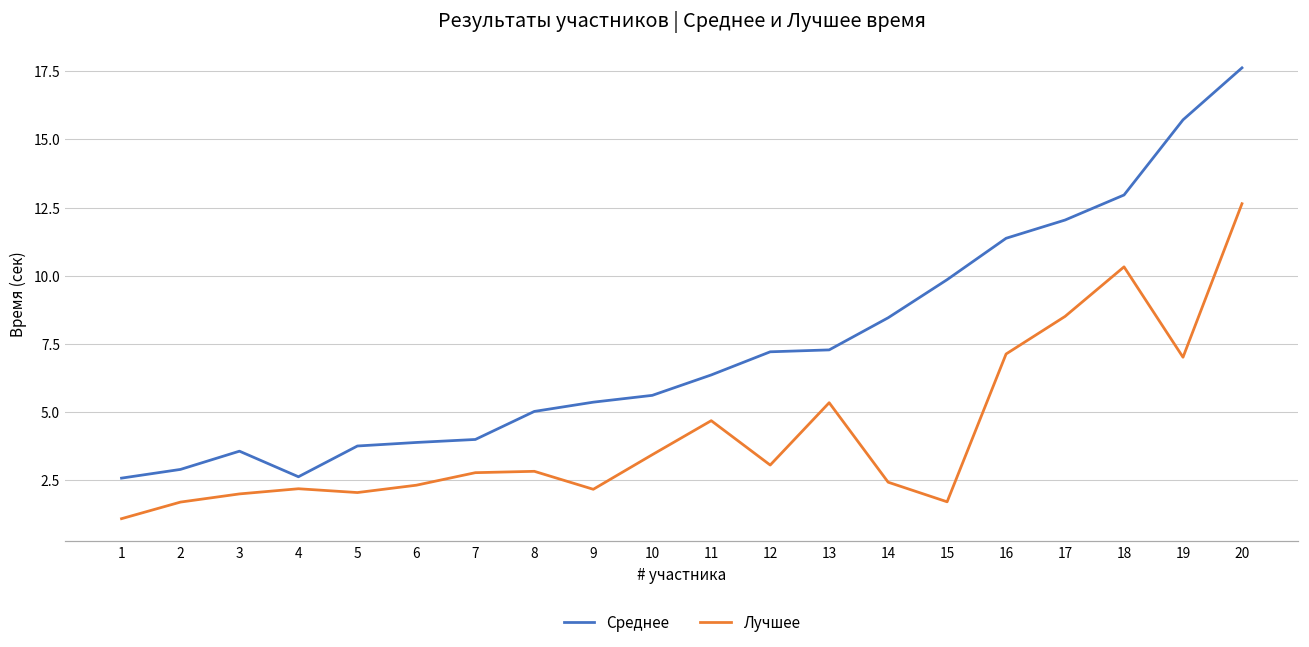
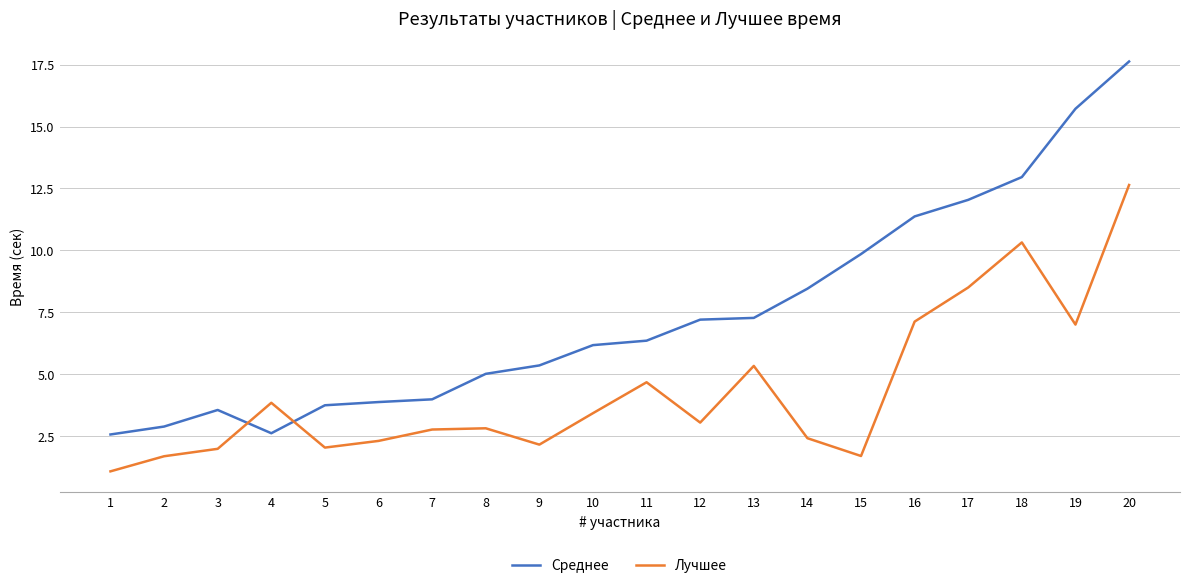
Лучшее, 4: 2.2 -> 3.8
Среднее, 10: 5.6 -> 6.2
